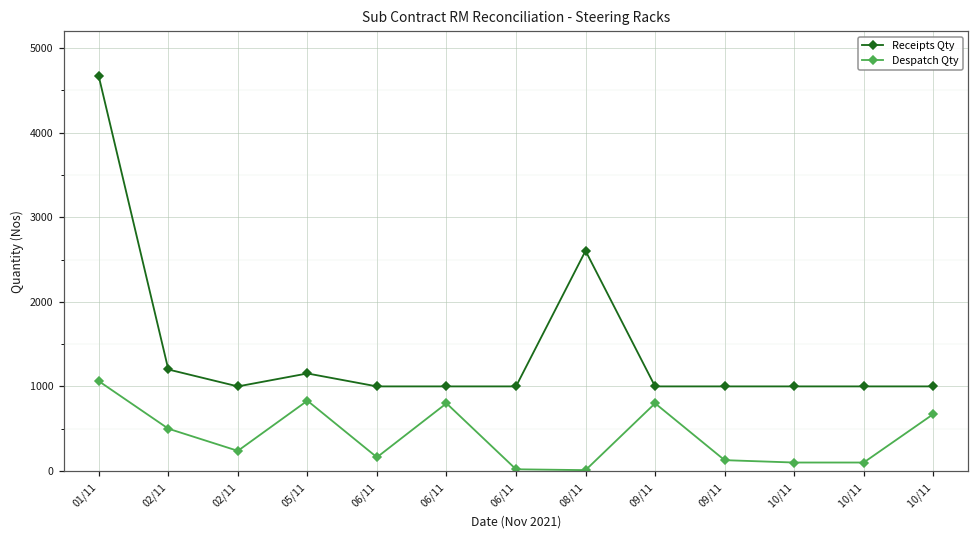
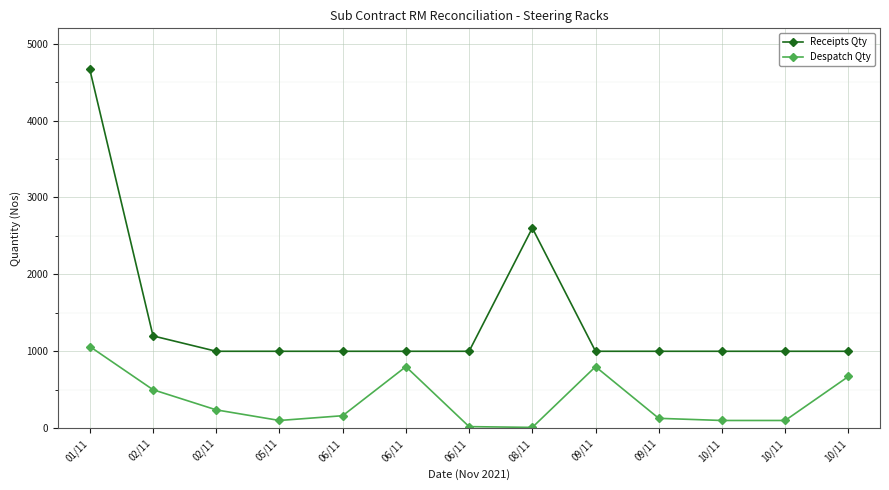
Receipts Qty, 05/11: 1200 -> 1000
Despatch Qty, 05/11: 800 -> 100
